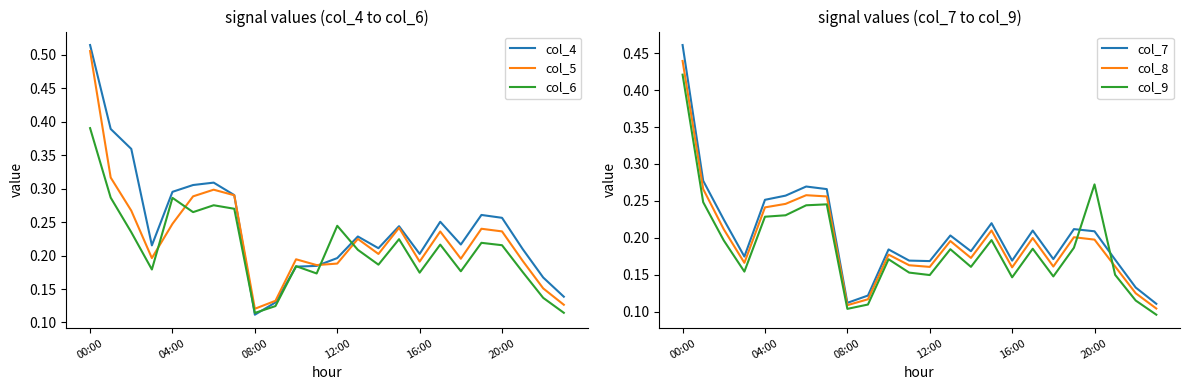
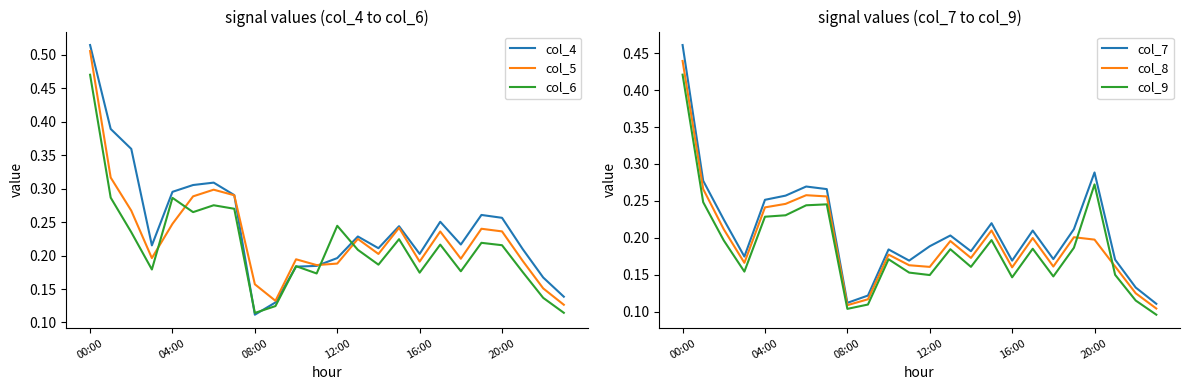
signal values (col_4 to col_6), col_6, 00:00: 0.39 -> 0.47
signal values (col_4 to col_6), col_5, 08:00: 0.12 -> 0.16
signal values (col_7 to col_9), col_7, 12:00: 0.17 -> 0.19
signal values (col_7 to col_9), col_7, 20:00: 0.21 -> 0.29
